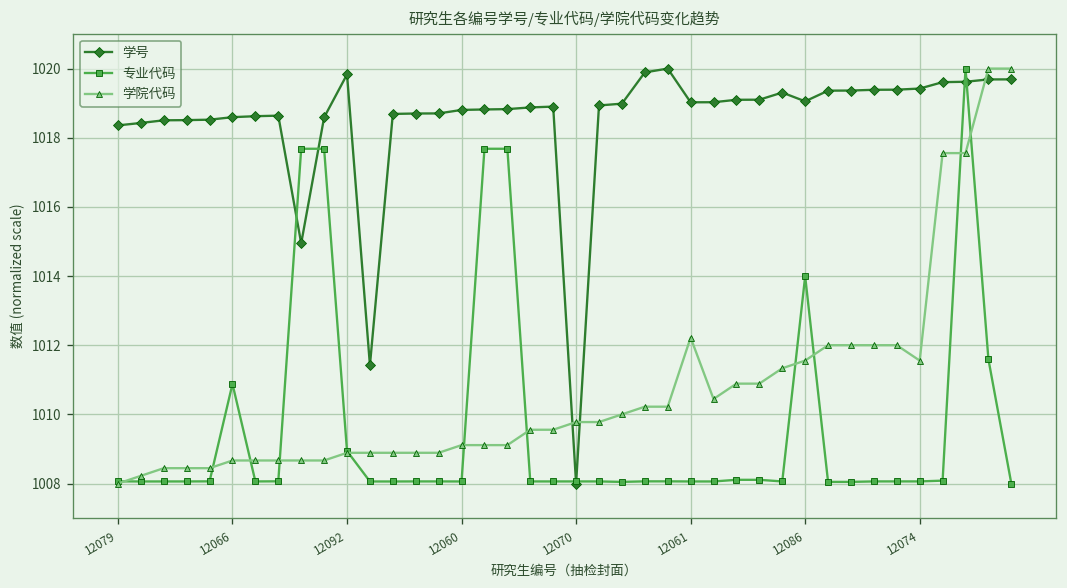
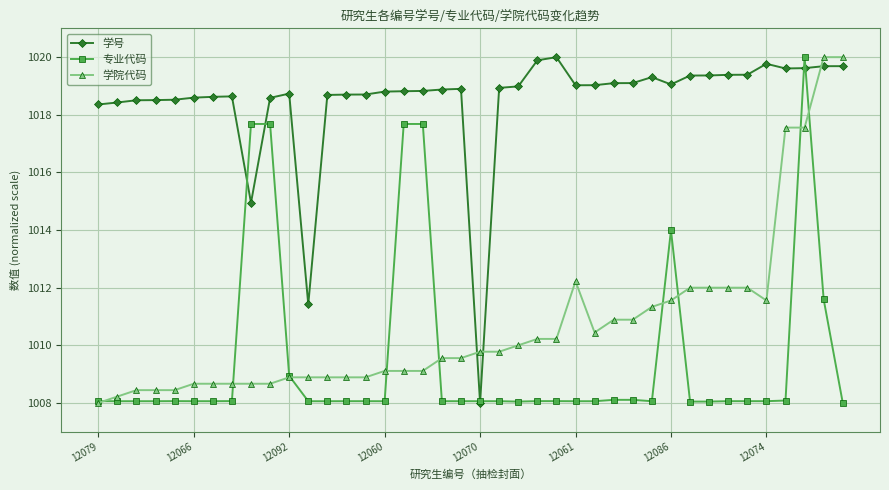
专业代码, 12066: 1010.9 -> 1008.1
学号, 12092: 1019.8 -> 1018.7
学号, 12074: 1019.4 -> 1019.8
